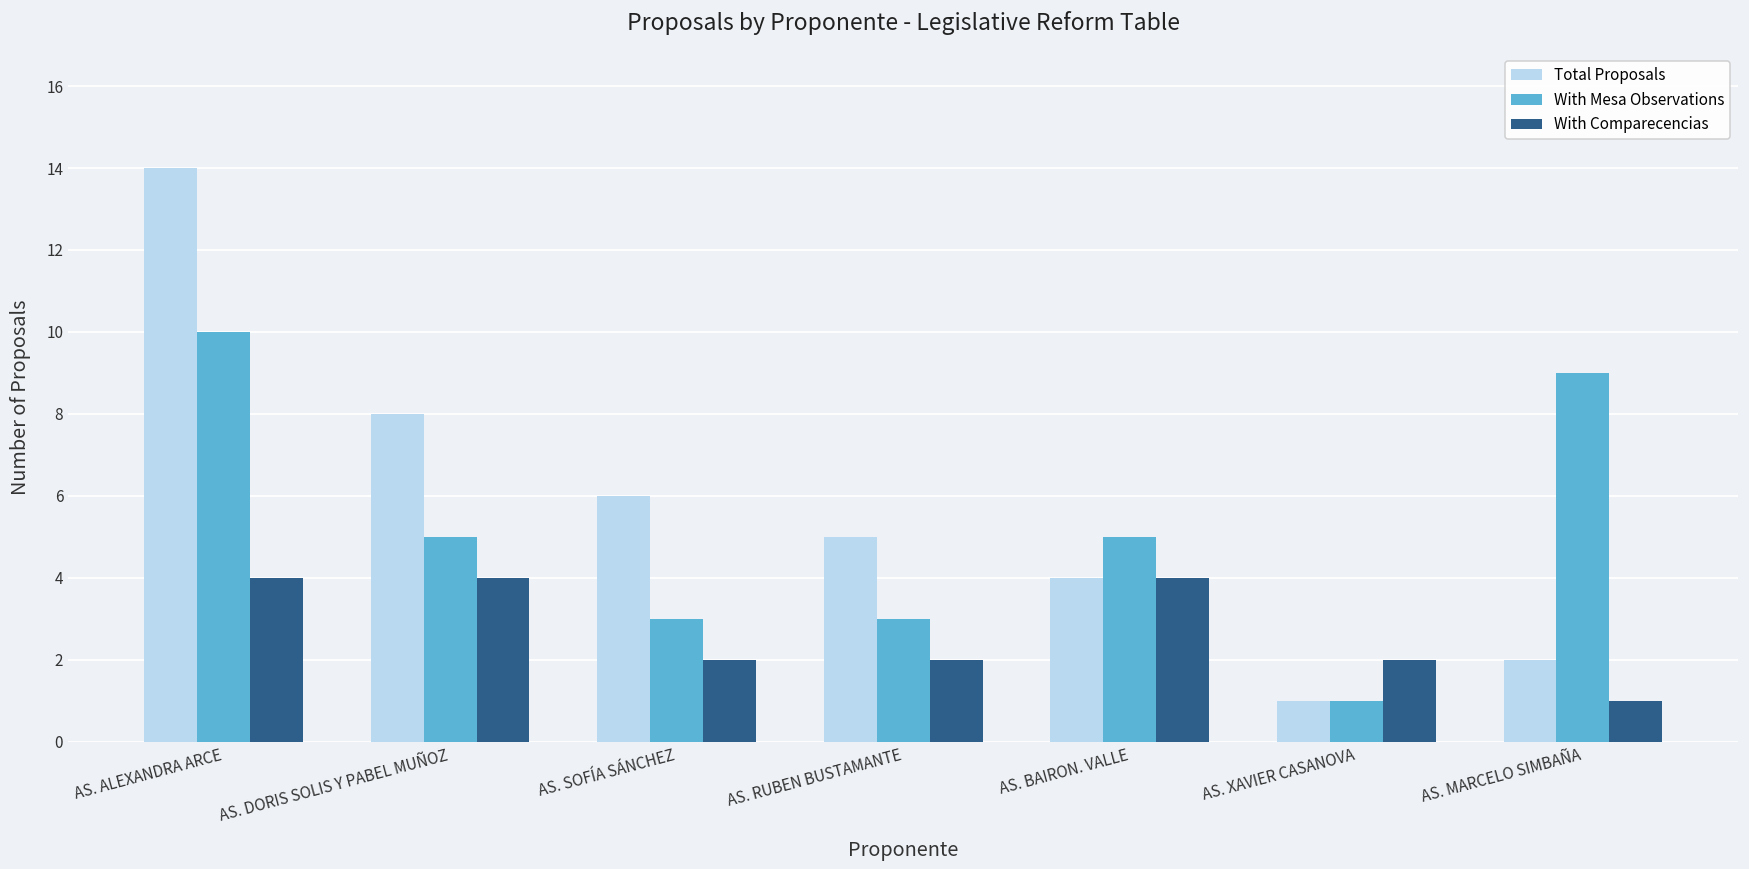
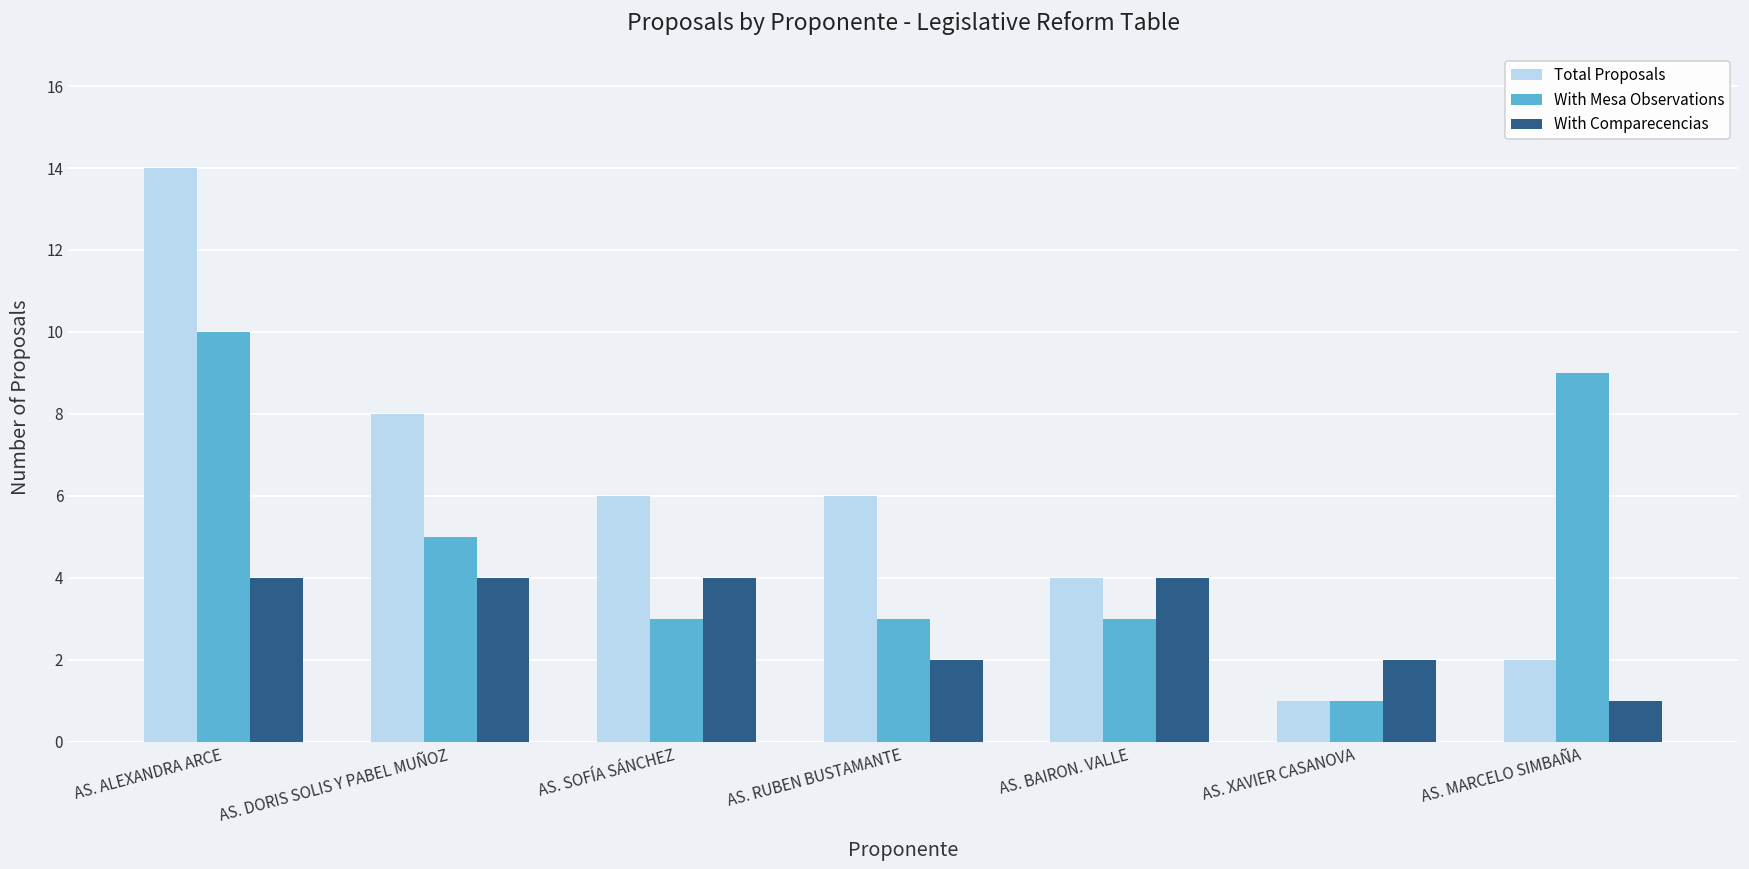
With Comparecencias, AS. SOFÍA SÁNCHEZ: 2 -> 4
Total Proposals, AS. RUBEN BUSTAMANTE: 5 -> 6
With Mesa Observations, AS. BAIRON. VALLE: 5 -> 3
